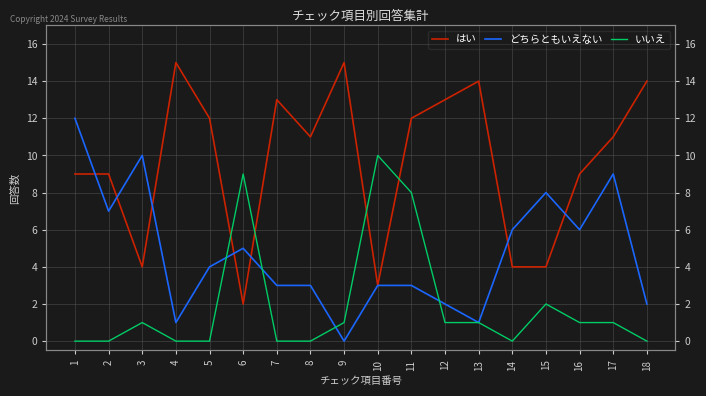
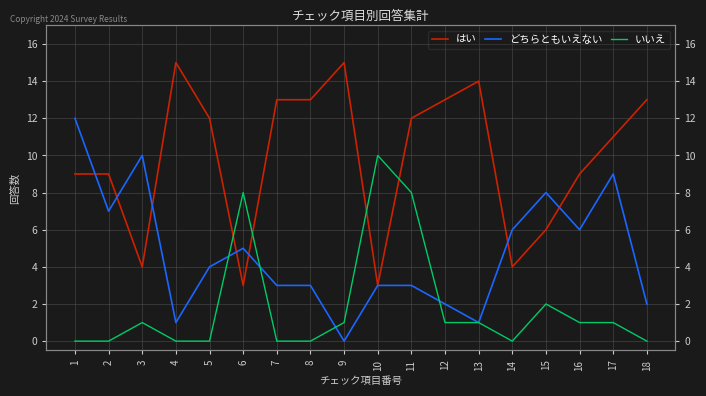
はい, 6: 2 -> 3
いいえ, 6: 9 -> 8
はい, 8: 11 -> 13
はい, 15: 4 -> 6
はい, 18: 14 -> 13
